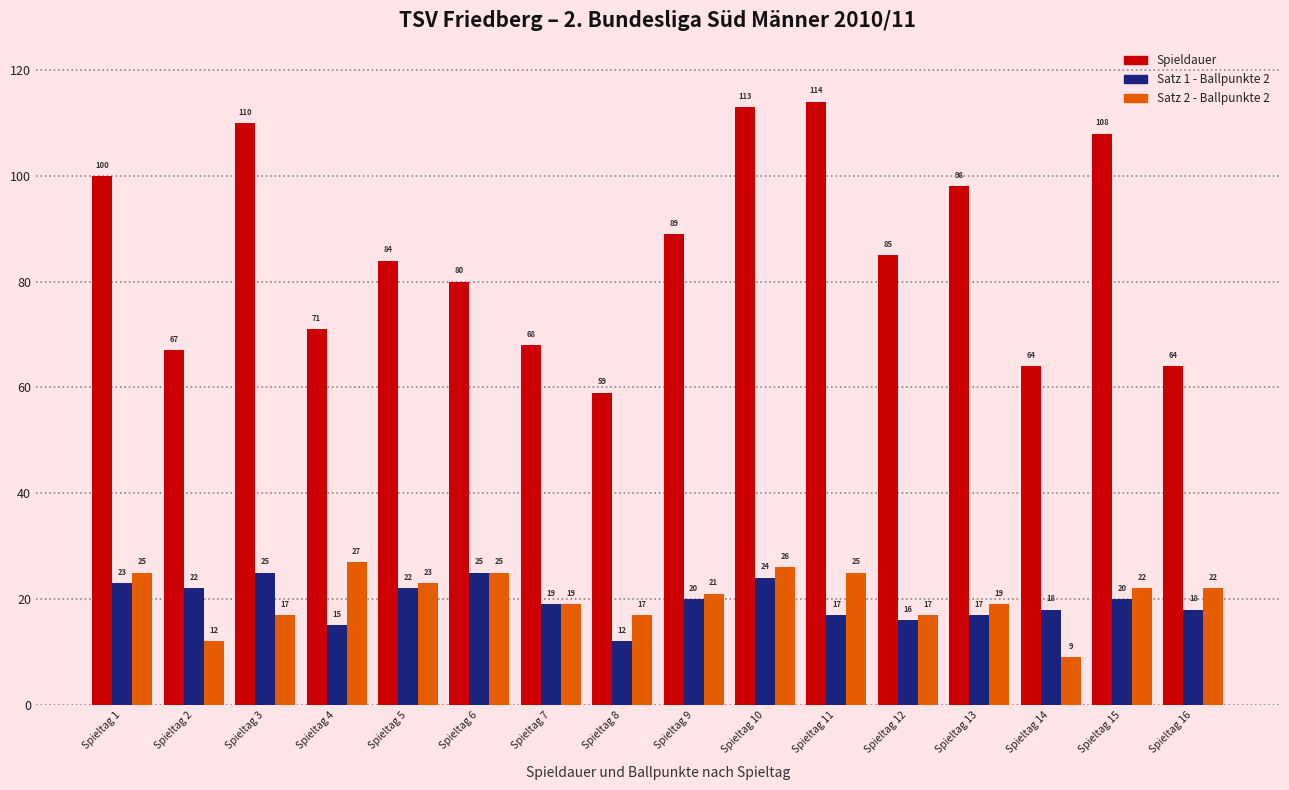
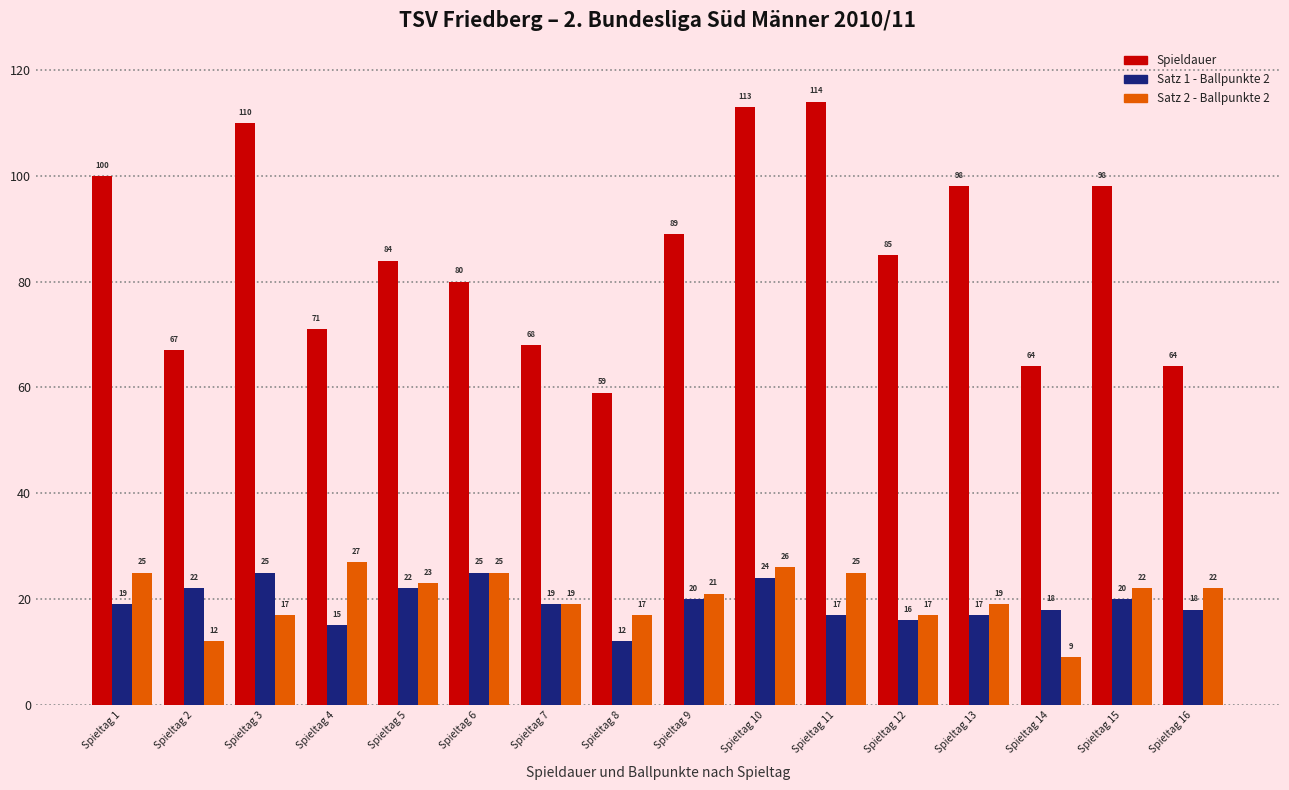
Satz 1 - Ballpunkte 2, Spieltag 1: 23 -> 19
Spieldauer, Spieltag 15: 108 -> 98
